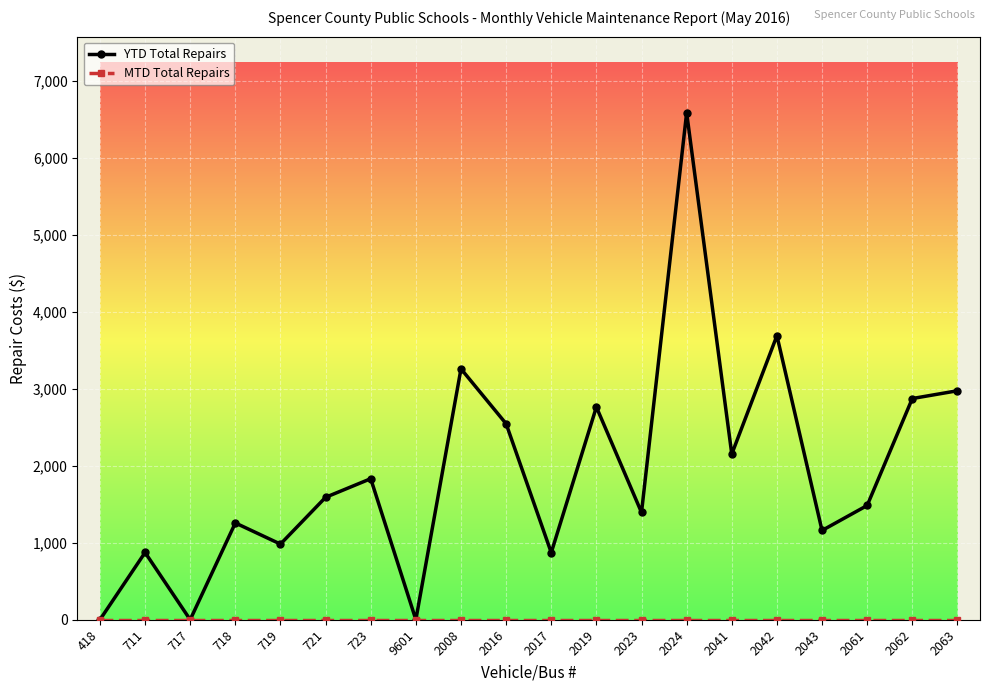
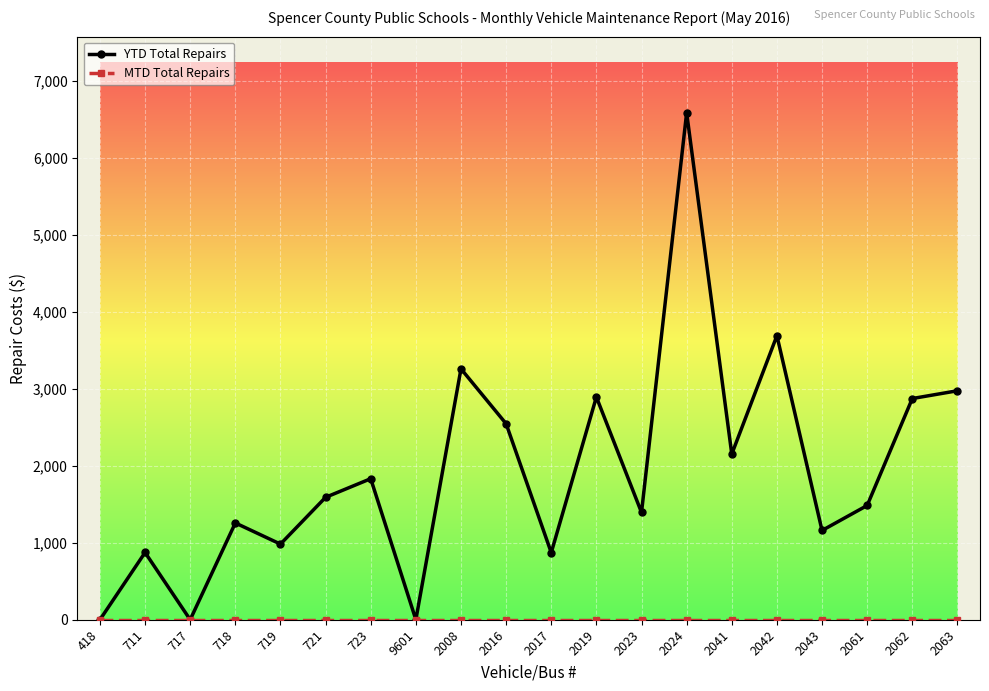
YTD Total Repairs, 2019: 2,800 -> 2,900
